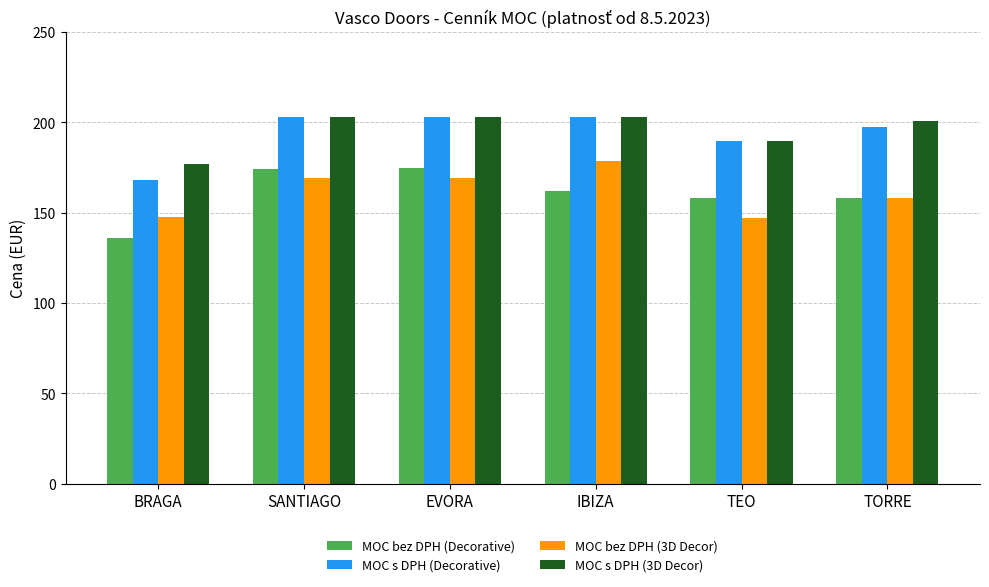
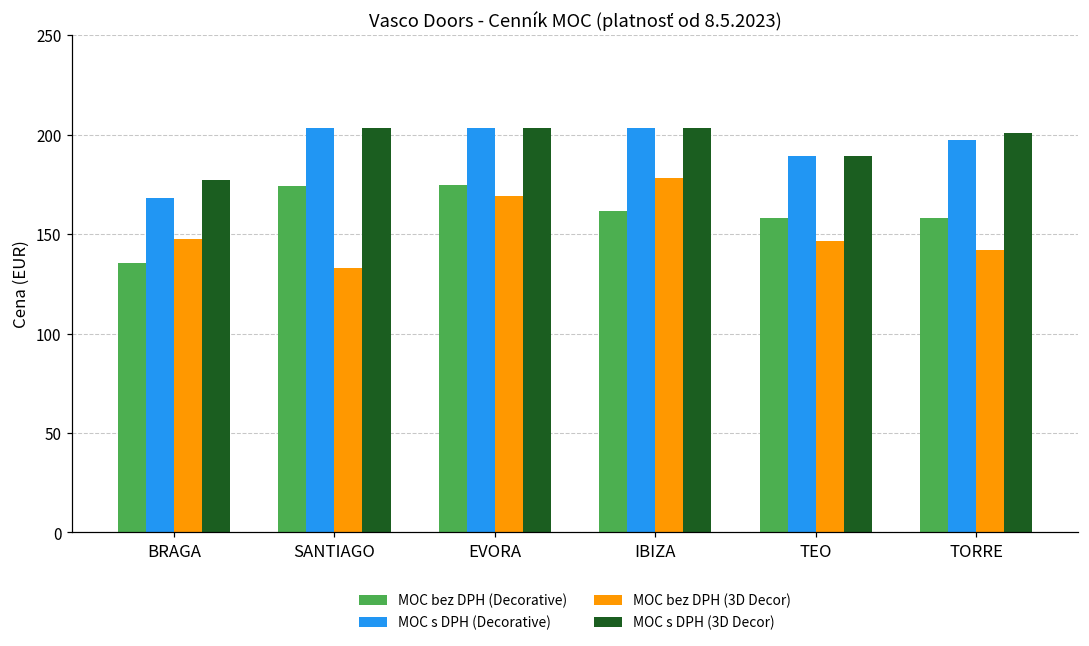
MOC bez DPH (3D Decor), SANTIAGO: 169 -> 133
MOC bez DPH (3D Decor), TORRE: 158 -> 142
